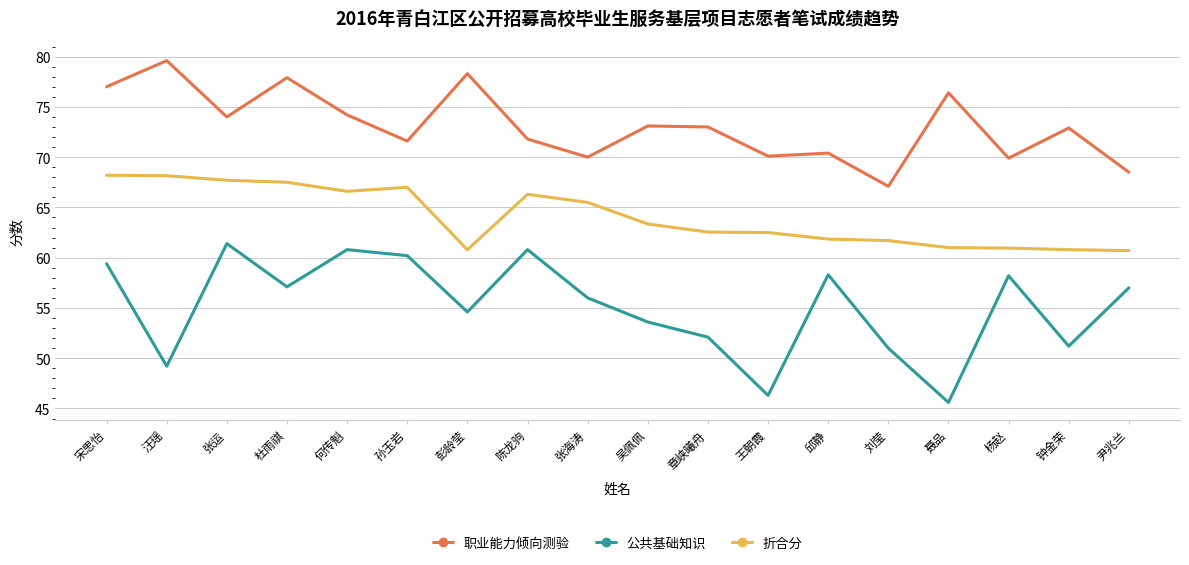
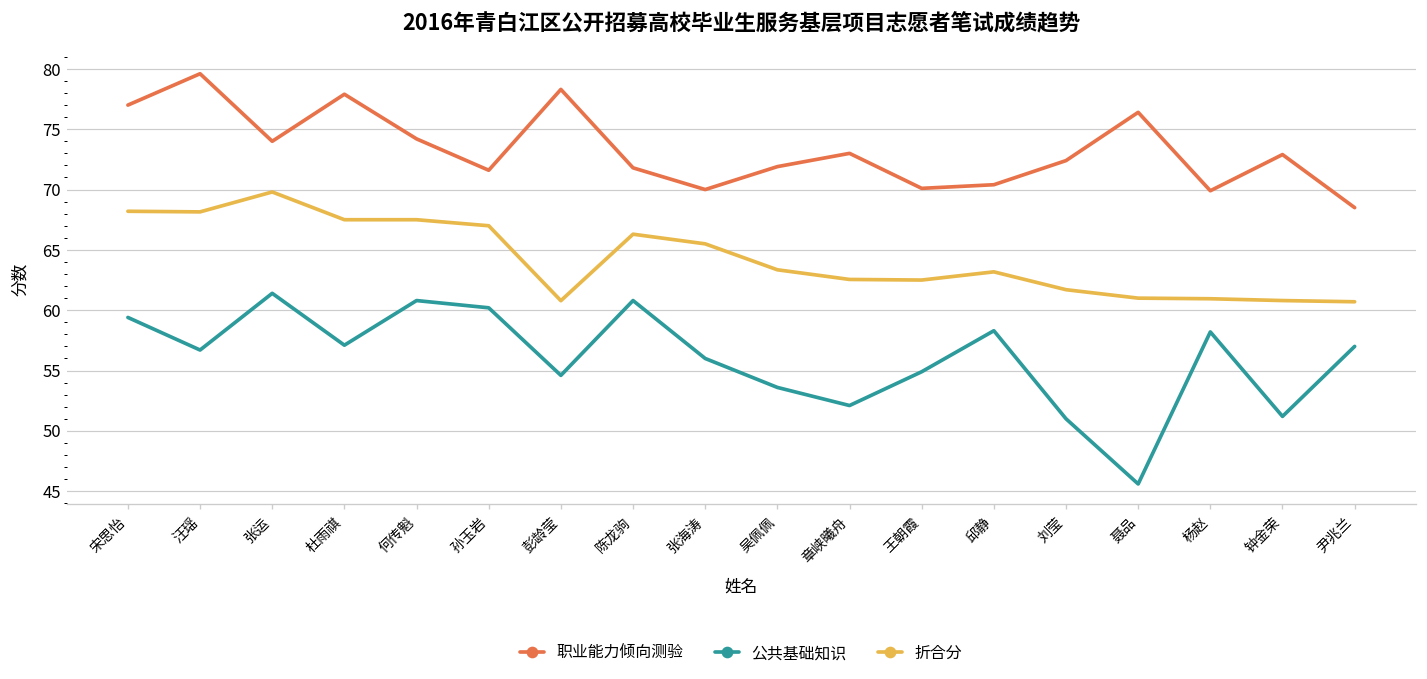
公共基础知识, 汪瑶: 49.2 -> 56.7
折合分, 张运: 67.7 -> 69.8
折合分, 何传魁: 66.6 -> 67.5
职业能力倾向测验, 吴佩佩: 73.1 -> 71.9
公共基础知识, 王朝霞: 46.3 -> 54.9
折合分, 邱静: 61.9 -> 63.2
职业能力倾向测验, 刘莹: 67.1 -> 72.4
